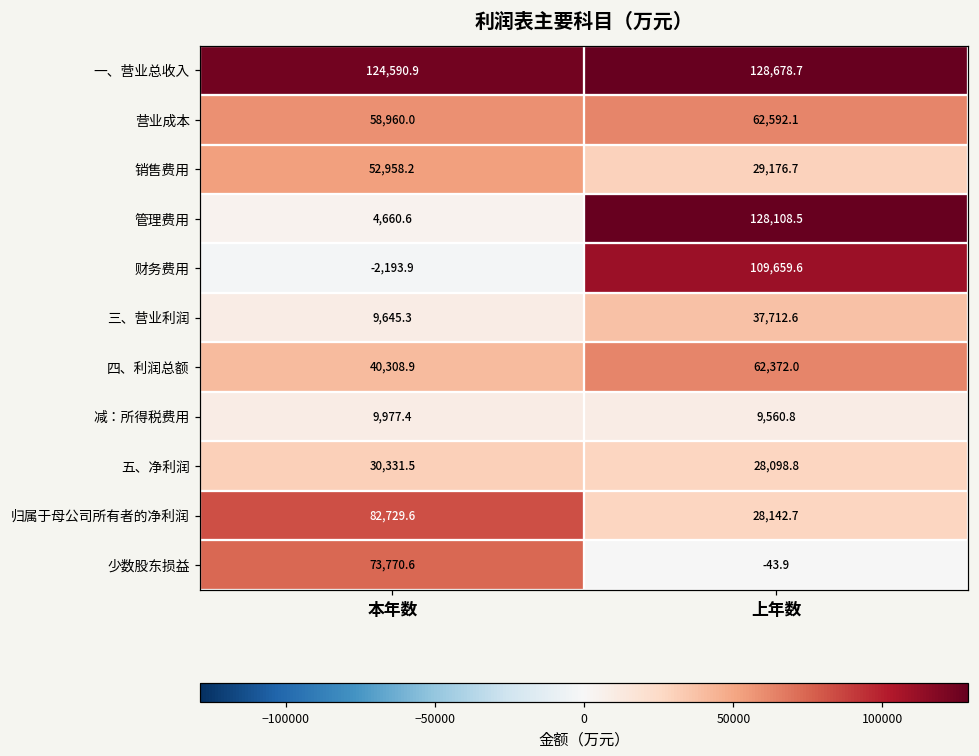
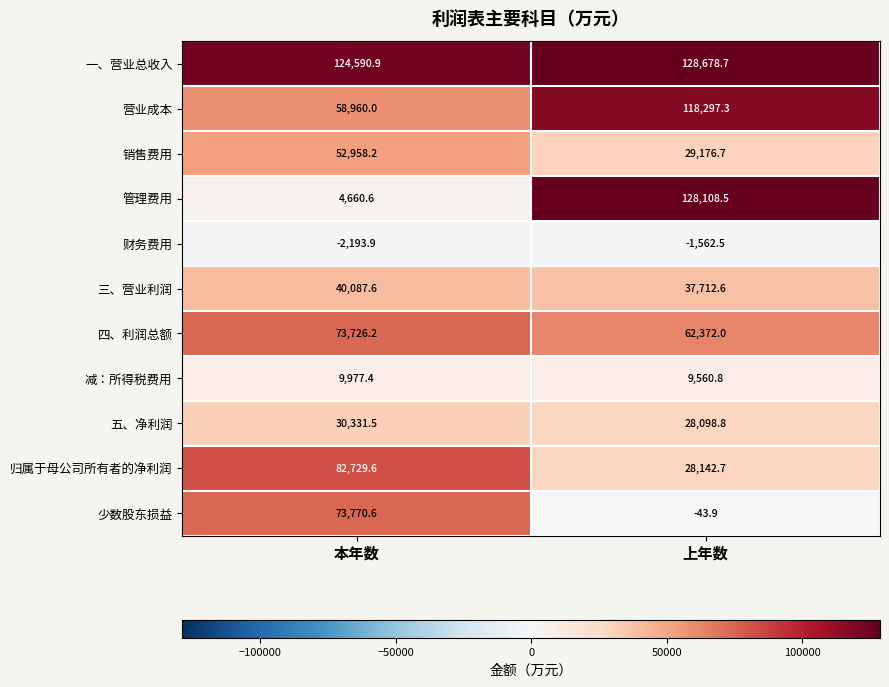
营业成本, 上年数: 62,592.1 -> 118,297.3
财务费用, 上年数: 109,659.6 -> -1,562.5
三、营业利润, 本年数: 9,645.3 -> 40,087.6
四、利润总额, 本年数: 40,308.9 -> 73,726.2
